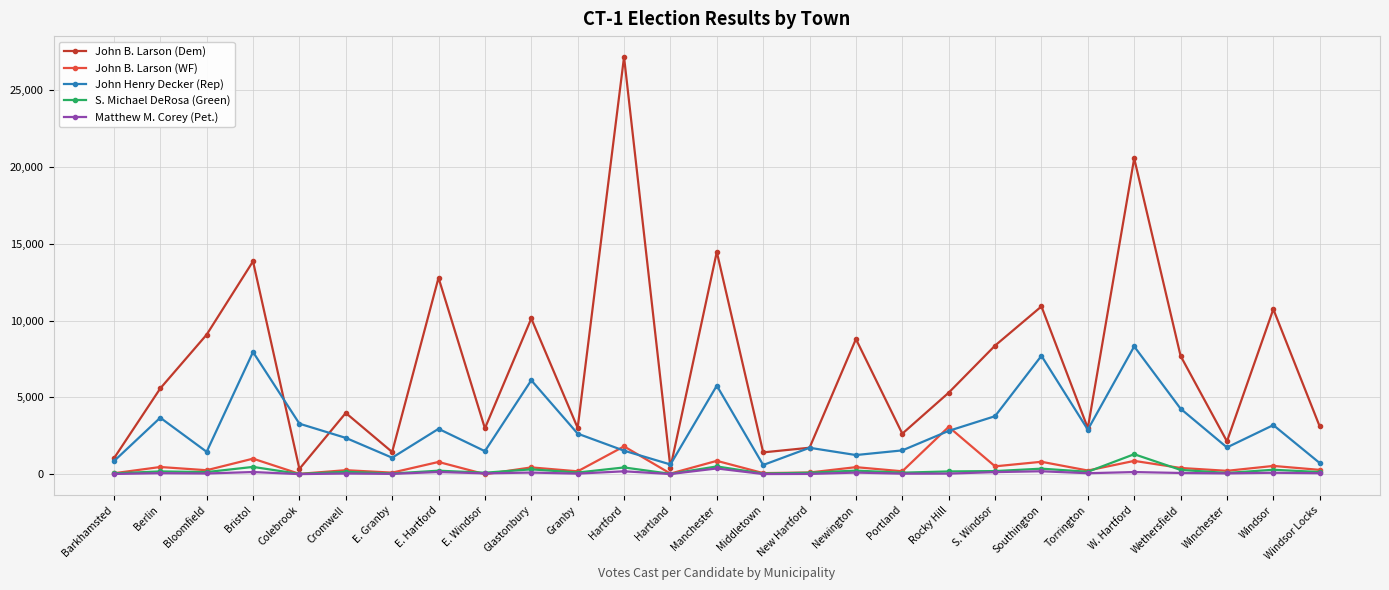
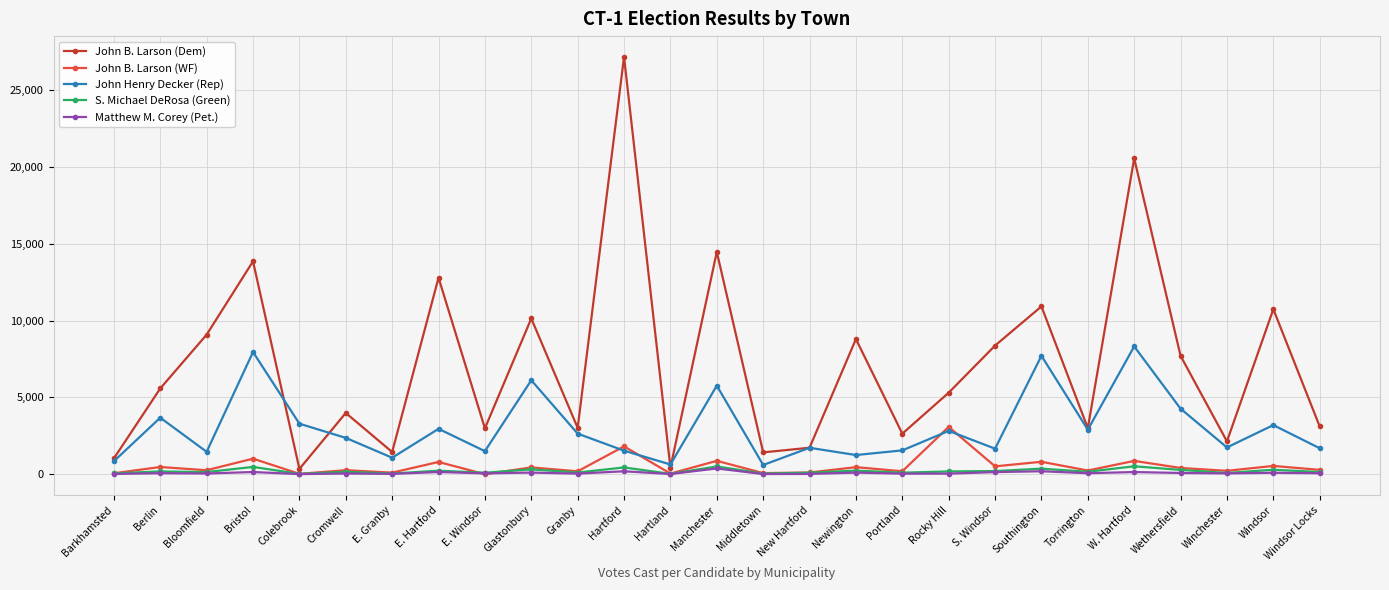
John Henry Decker (Rep), S. Windsor: 3,800 -> 1,700
S. Michael DeRosa (Green), W. Hartford: 1,300 -> 500
John Henry Decker (Rep), Windsor Locks: 700 -> 1,700
